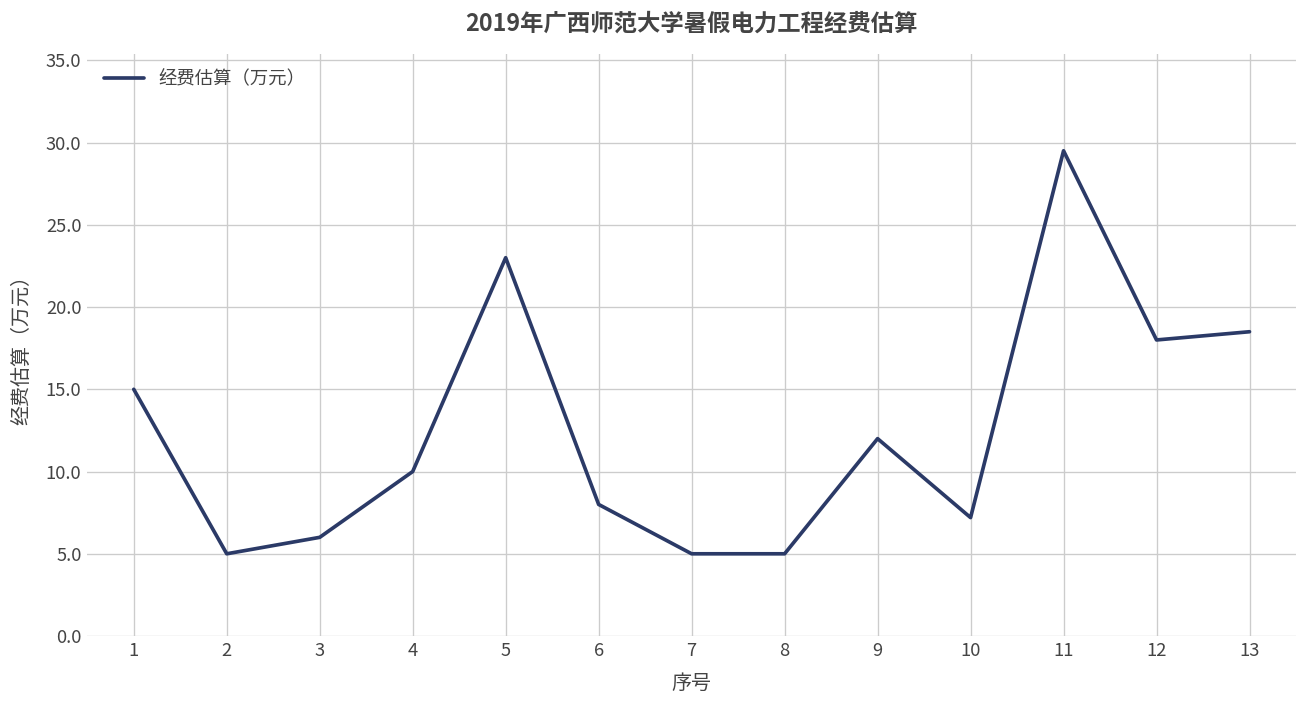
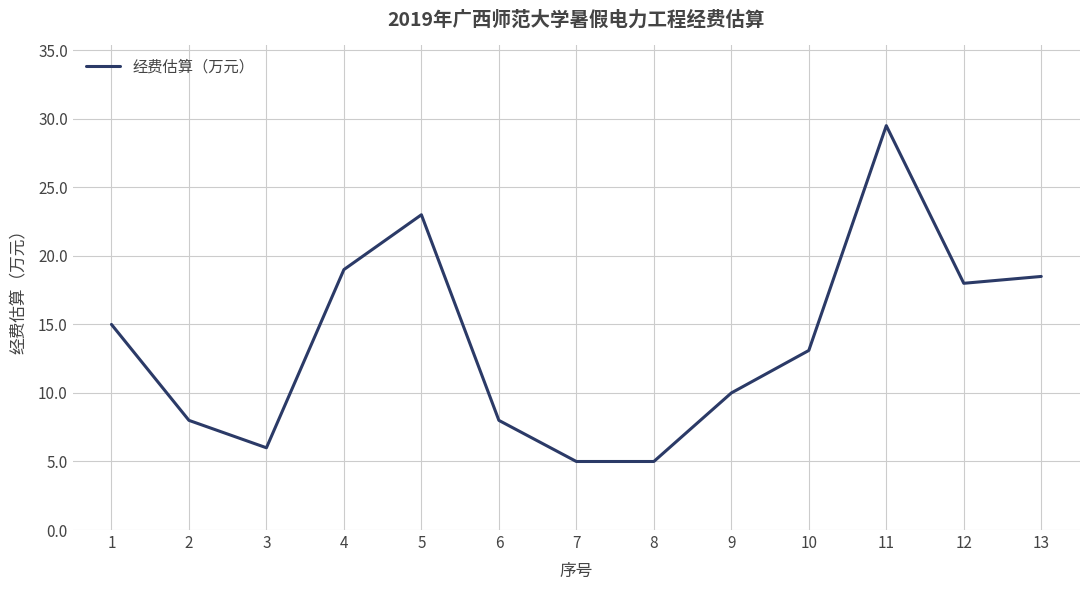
2: 5 -> 8
4: 10 -> 19
9: 12 -> 10
10: 7.2 -> 13.1
